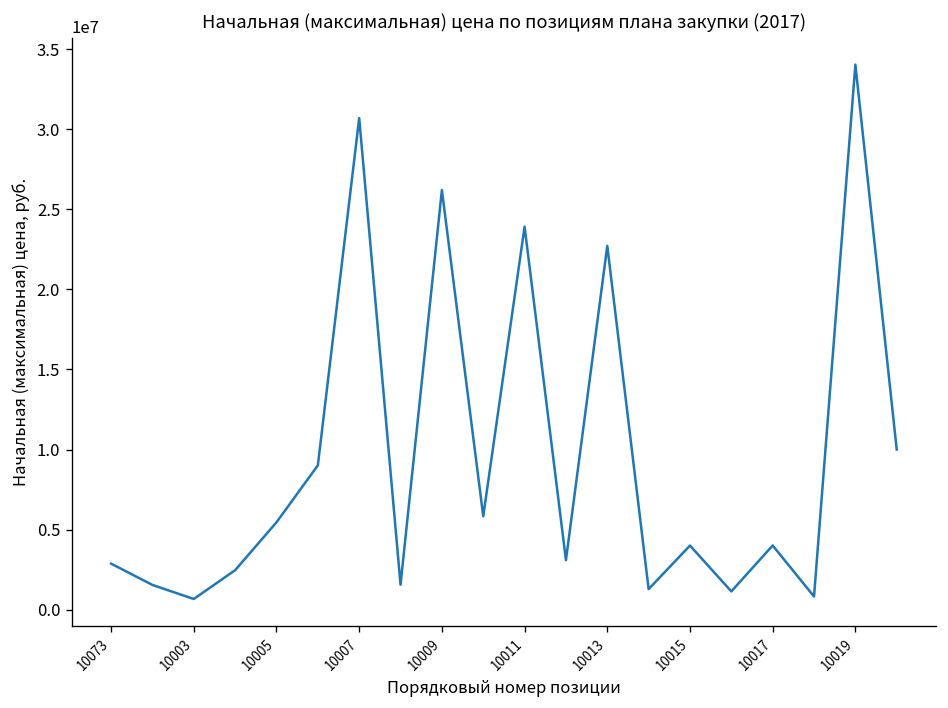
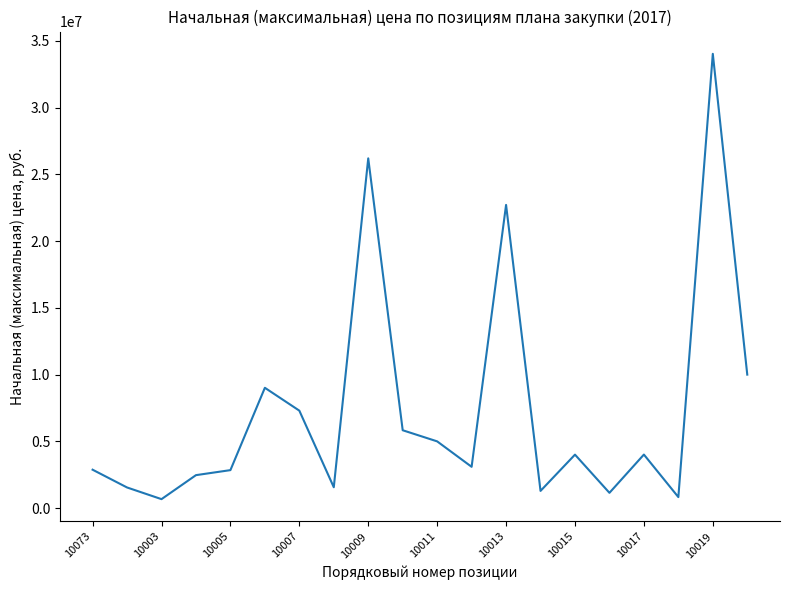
10005: 5500000 -> 2800000
10007: 30700000 -> 7300000
10011: 23900000 -> 5000000
